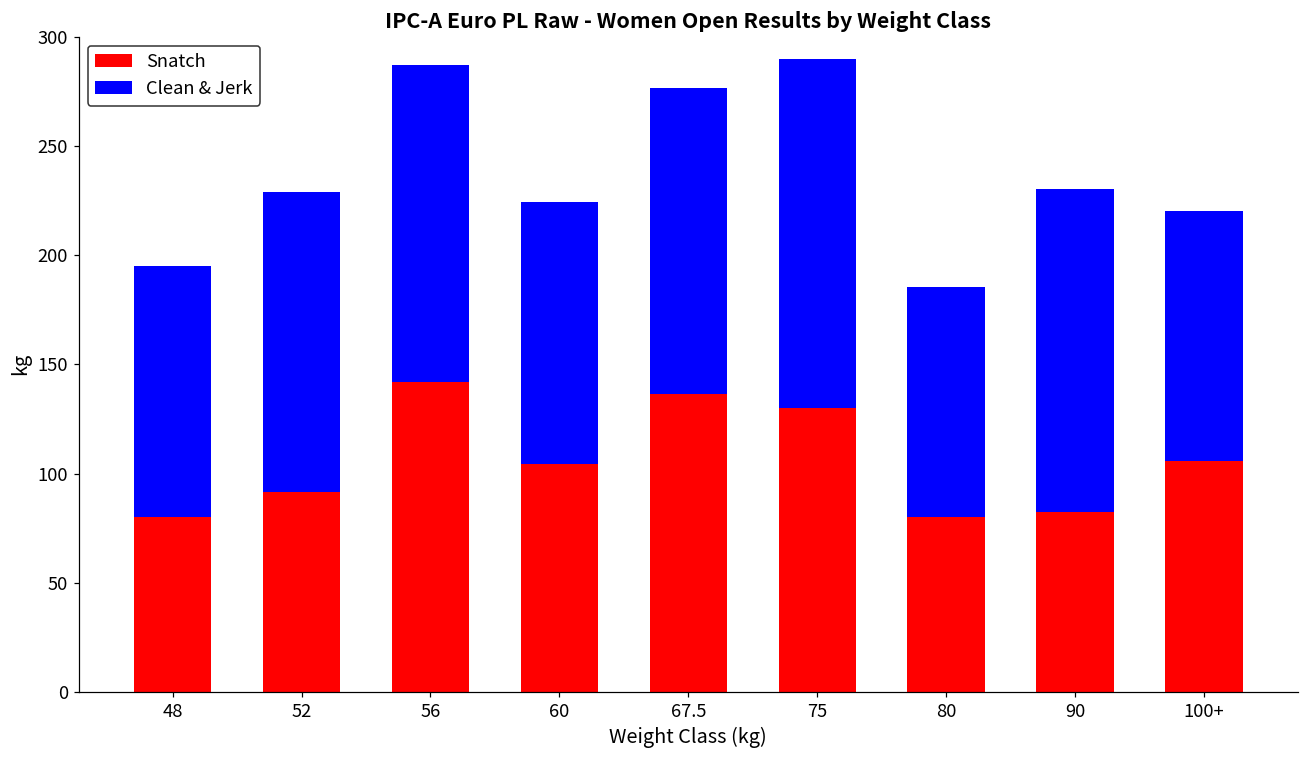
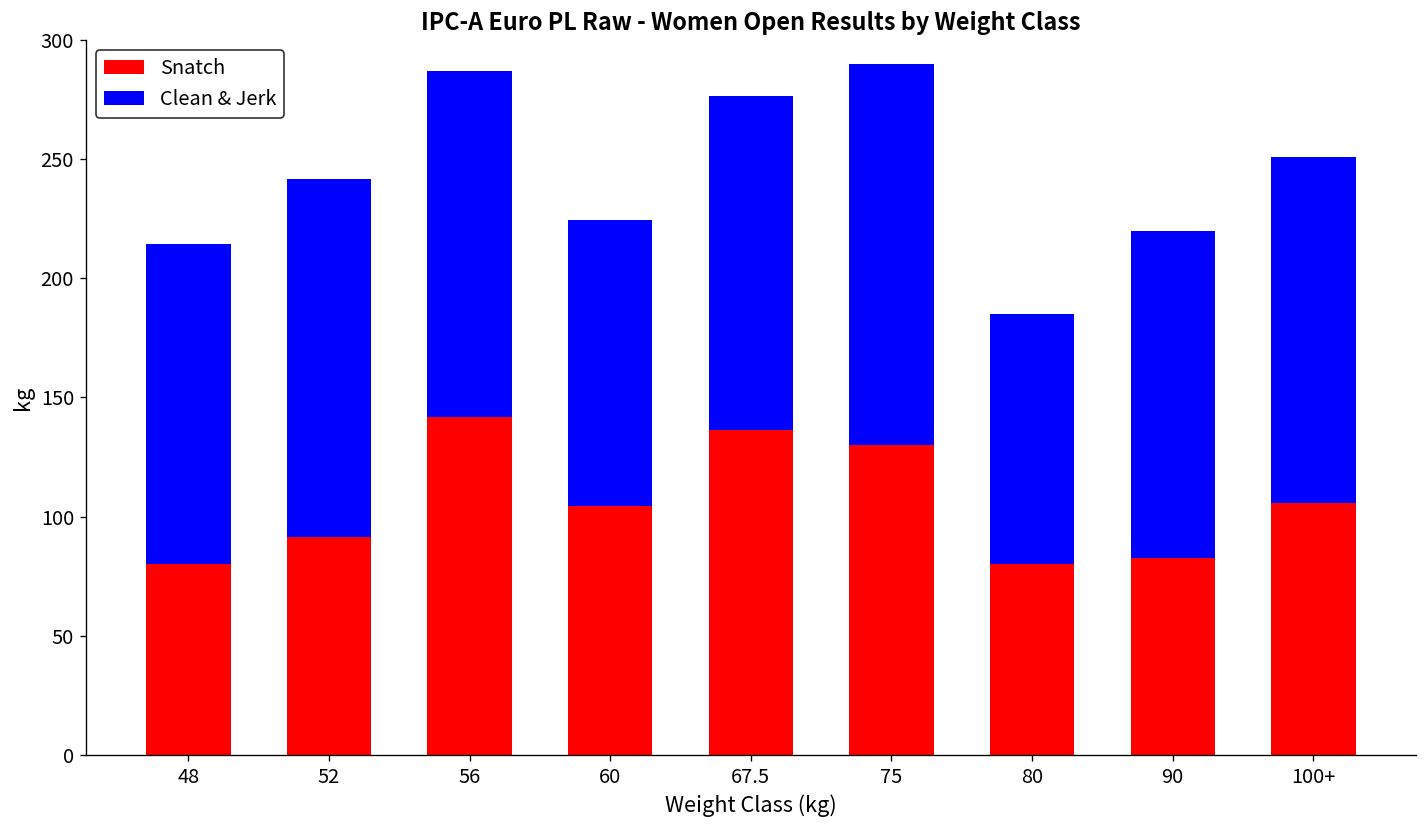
Clean & Jerk, 48: 115 -> 134
Clean & Jerk, 52: 138 -> 150
Clean & Jerk, 90: 148 -> 138
Clean & Jerk, 100+: 114 -> 145
